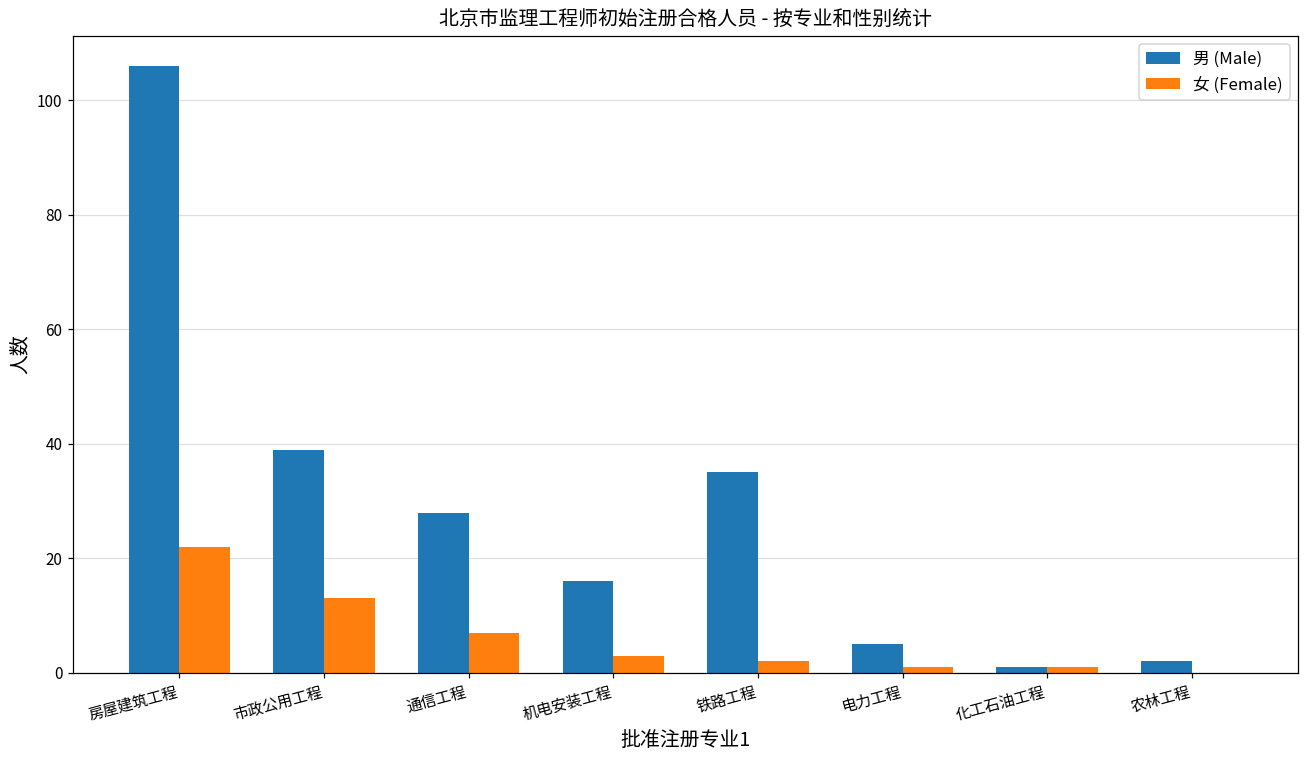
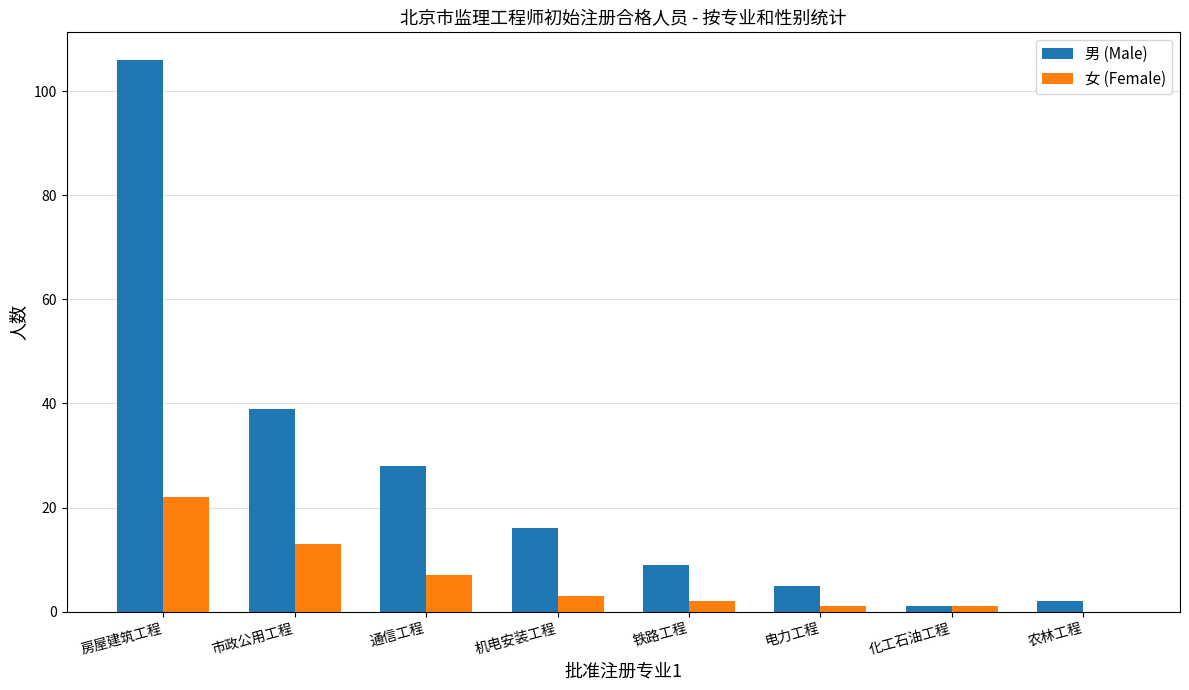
男 (Male), 铁路工程: 35 -> 9
